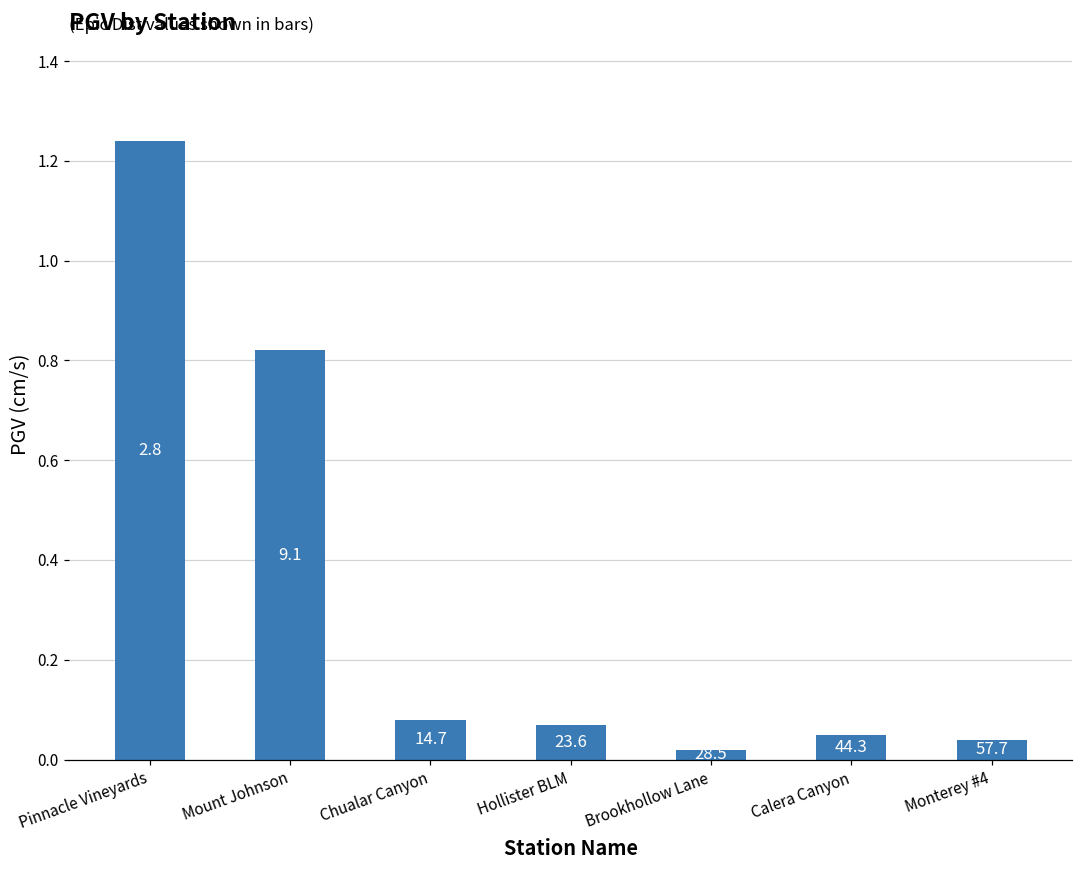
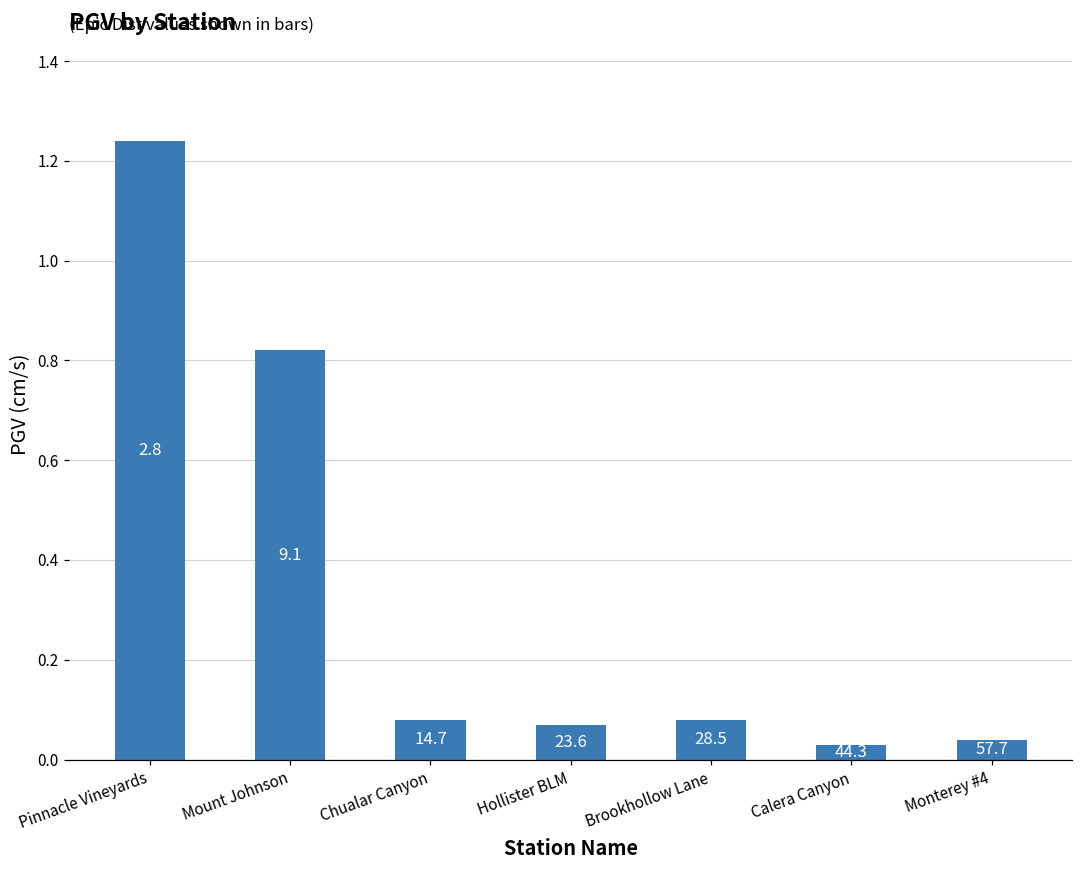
Brookhollow Lane: 0.02 -> 0.08
Calera Canyon: 0.05 -> 0.03
